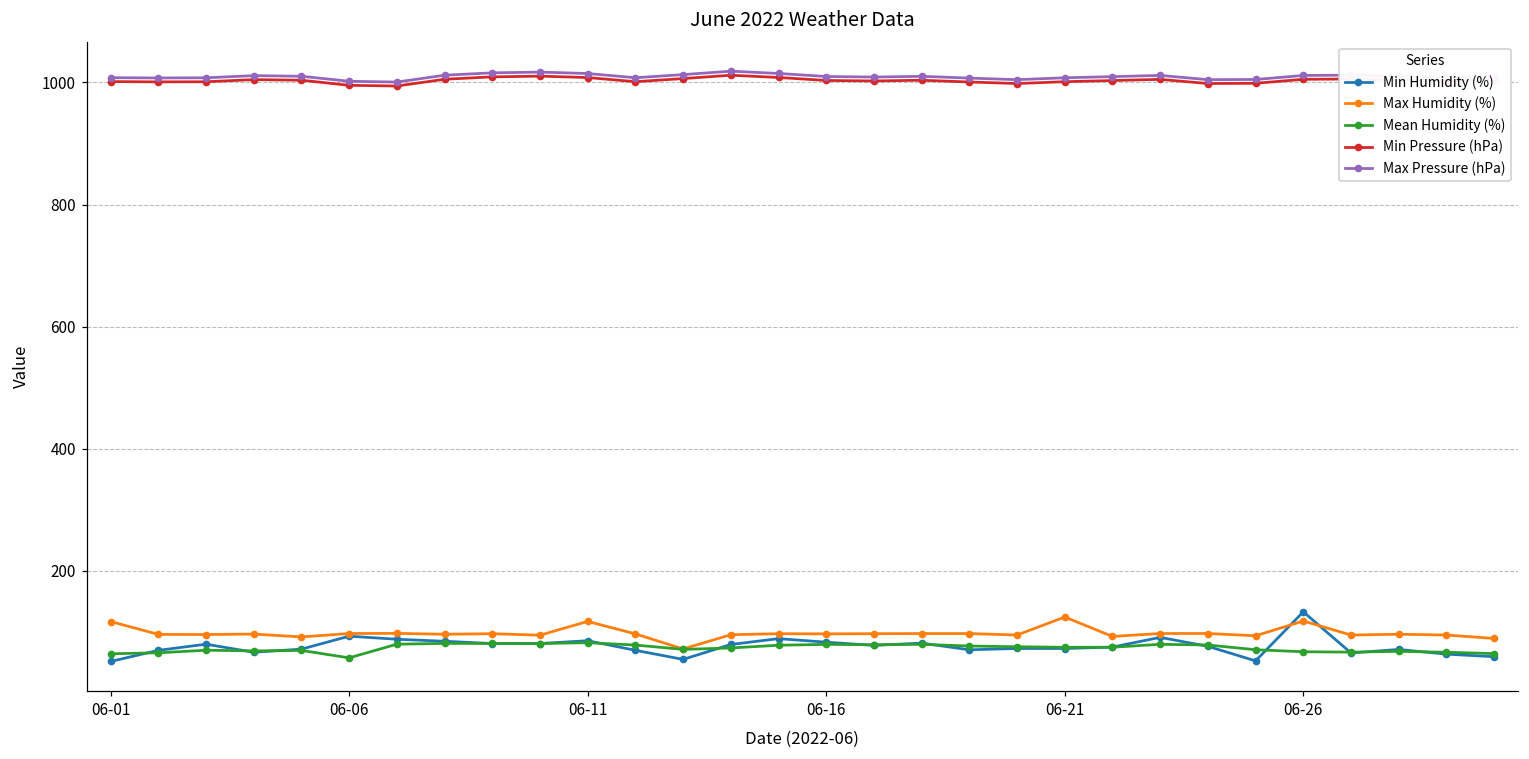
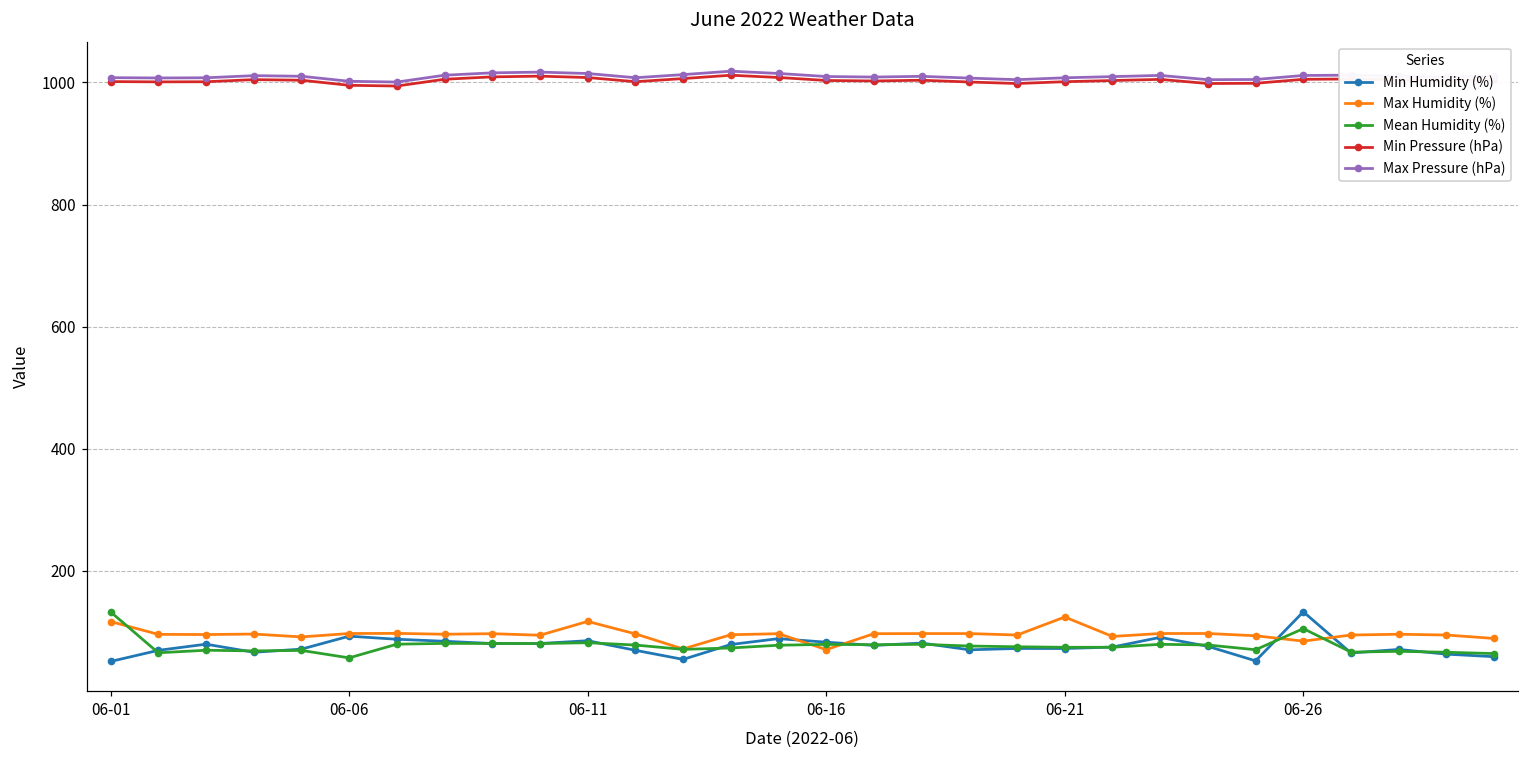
Mean Humidity (%), 06-01: 60 -> 130
Max Humidity (%), 06-16: 100 -> 70
Max Humidity (%), 06-26: 120 -> 90
Mean Humidity (%), 06-26: 70 -> 110
